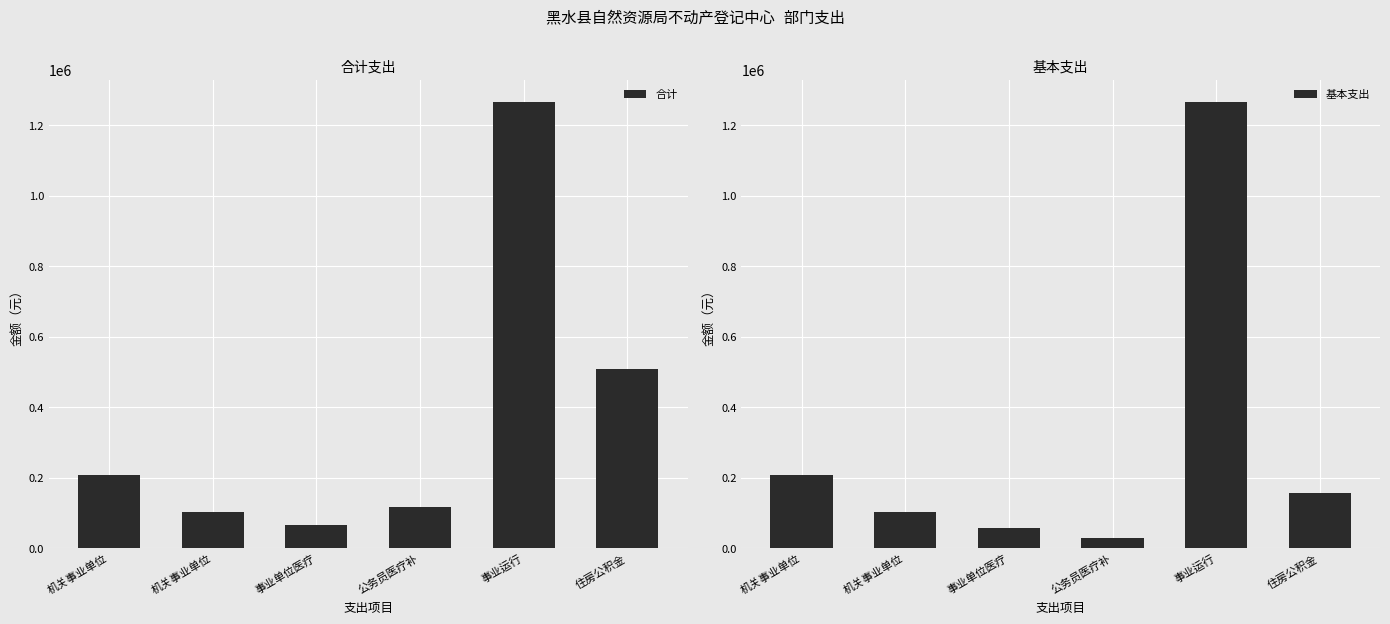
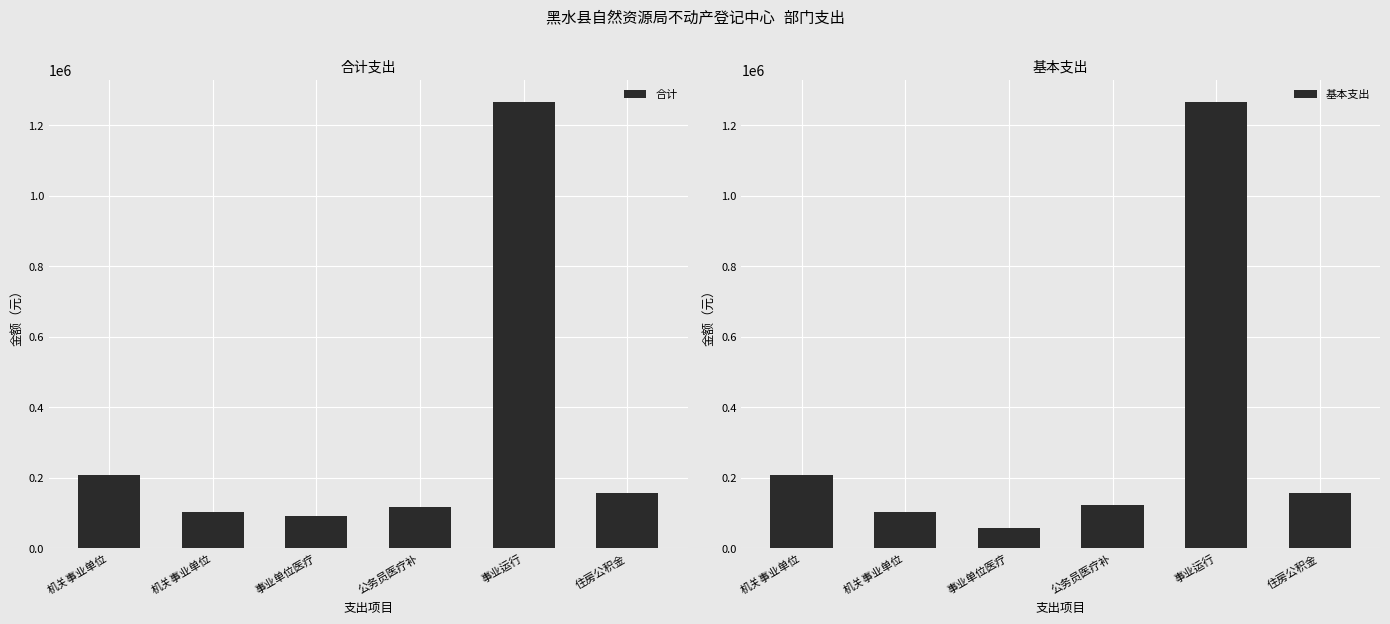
合计支出, 事业单位医疗: 70000 -> 90000
合计支出, 住房公积金: 510000 -> 160000
基本支出, 公务员医疗补: 30000 -> 120000
